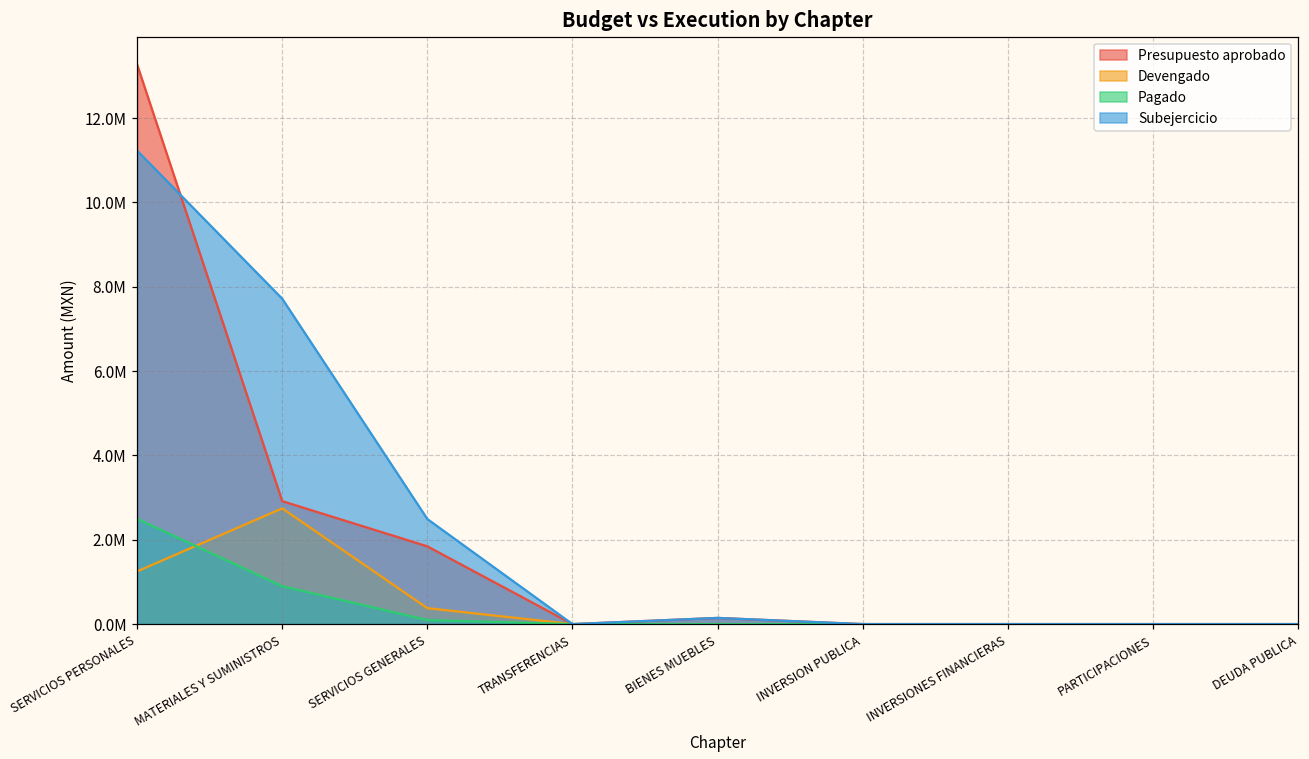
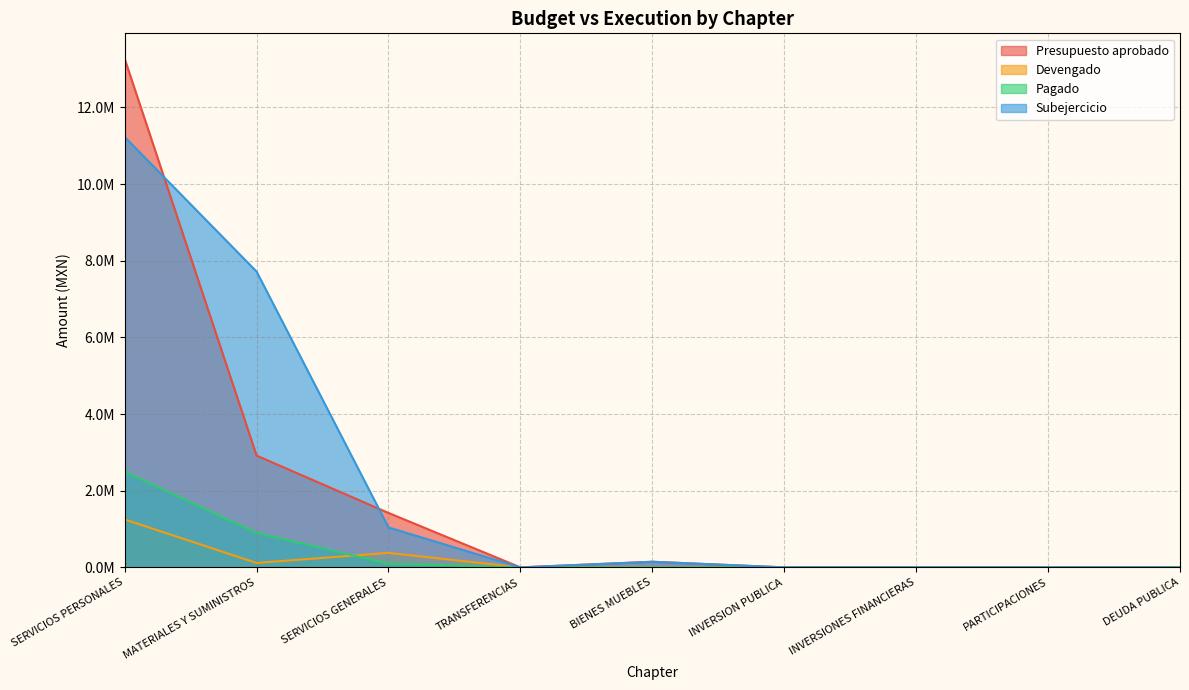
Devengado, MATERIALES Y SUMINISTROS: 2700000 -> 100000
Presupuesto aprobado, SERVICIOS GENERALES: 1800000 -> 1400000
Subejercicio, SERVICIOS GENERALES: 2500000 -> 1000000
